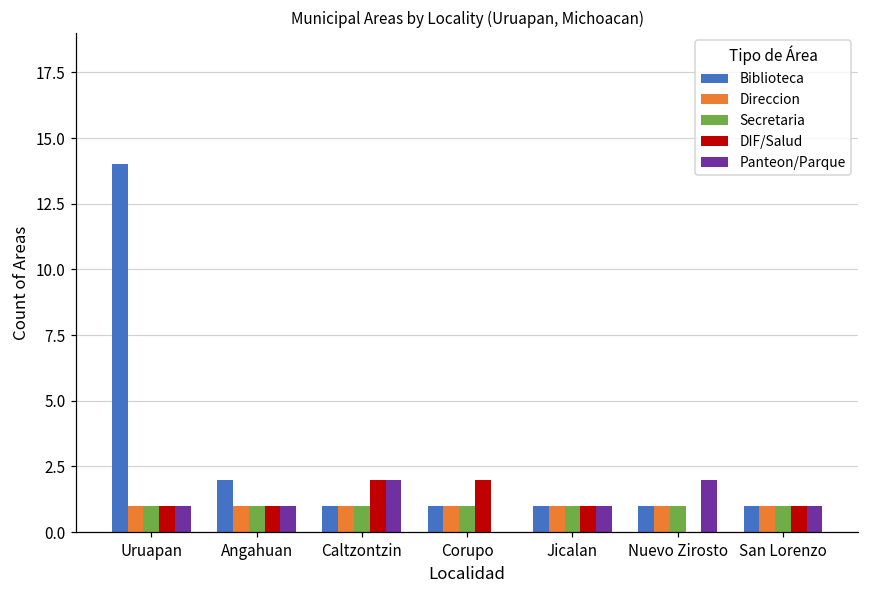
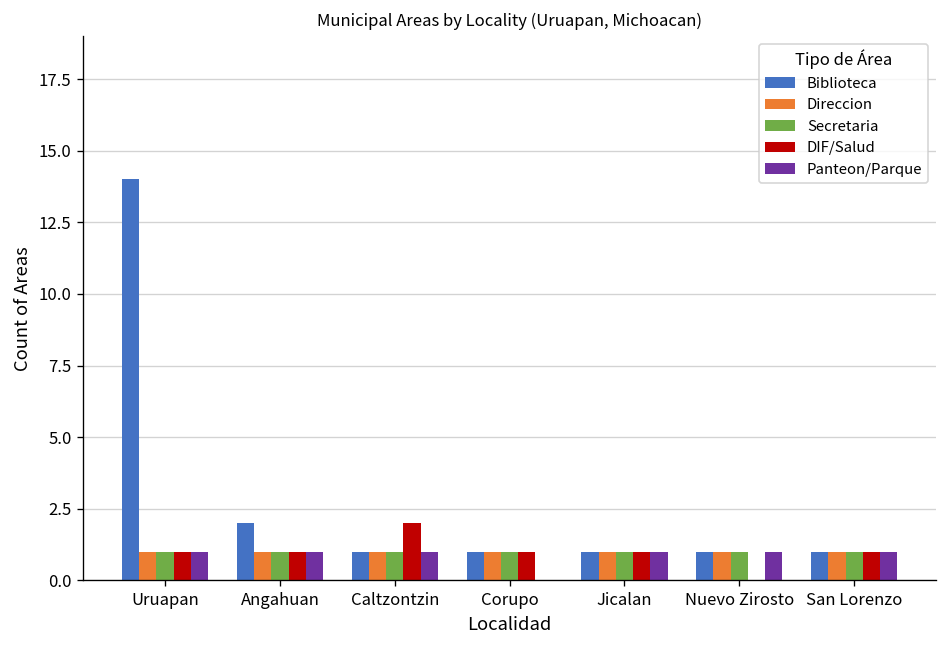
Panteon/Parque, Caltzontzin: 2 -> 1
DIF/Salud, Corupo: 2 -> 1
Panteon/Parque, Nuevo Zirosto: 2 -> 1
